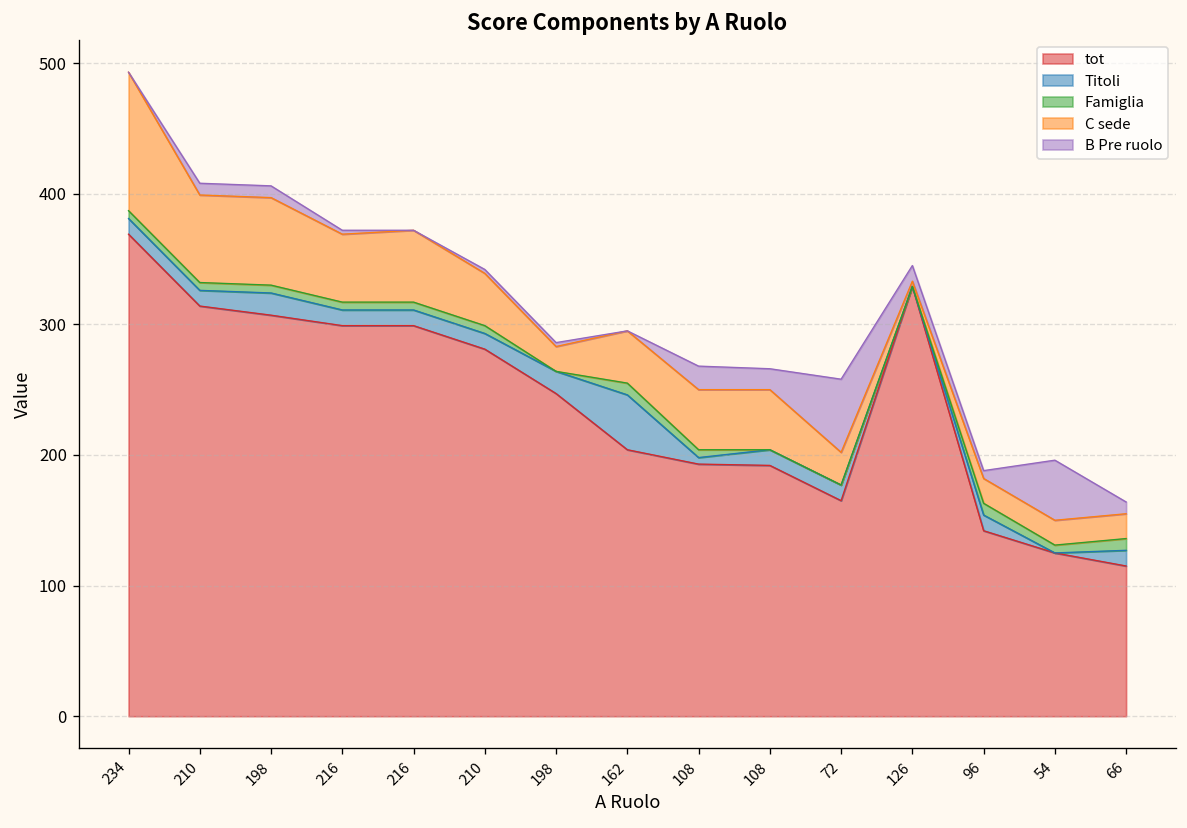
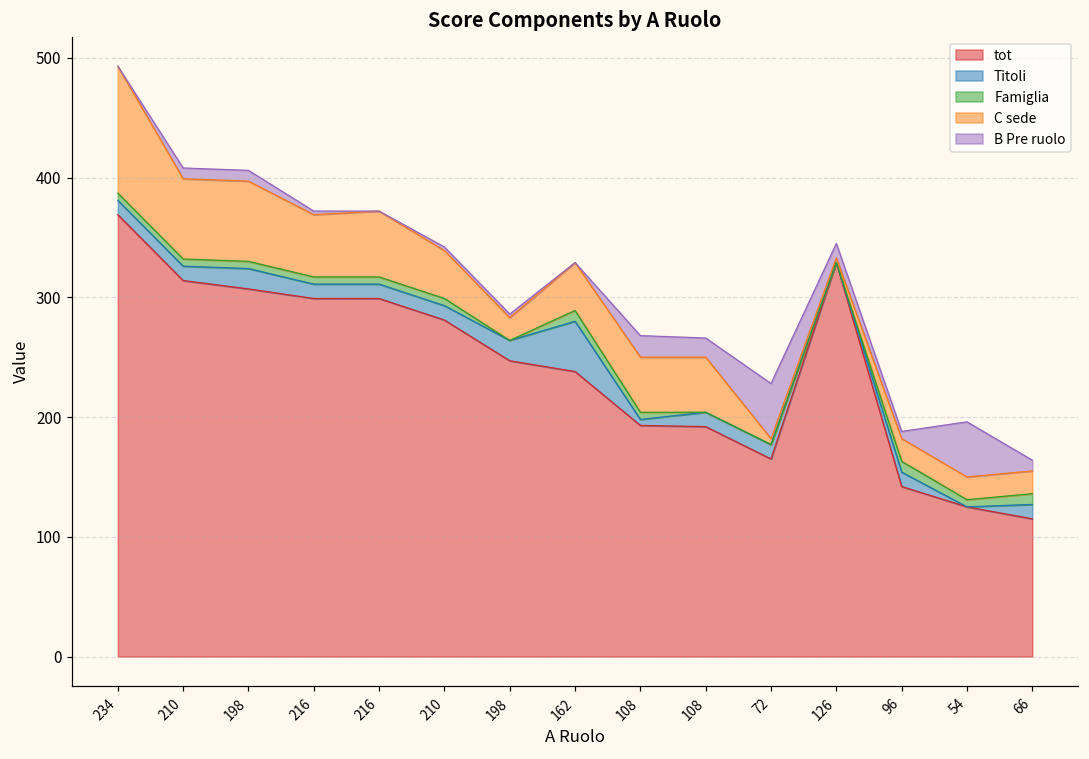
tot, 162: 204 -> 238
C sede, 72: 25 -> 5
B Pre ruolo, 72: 56 -> 46
